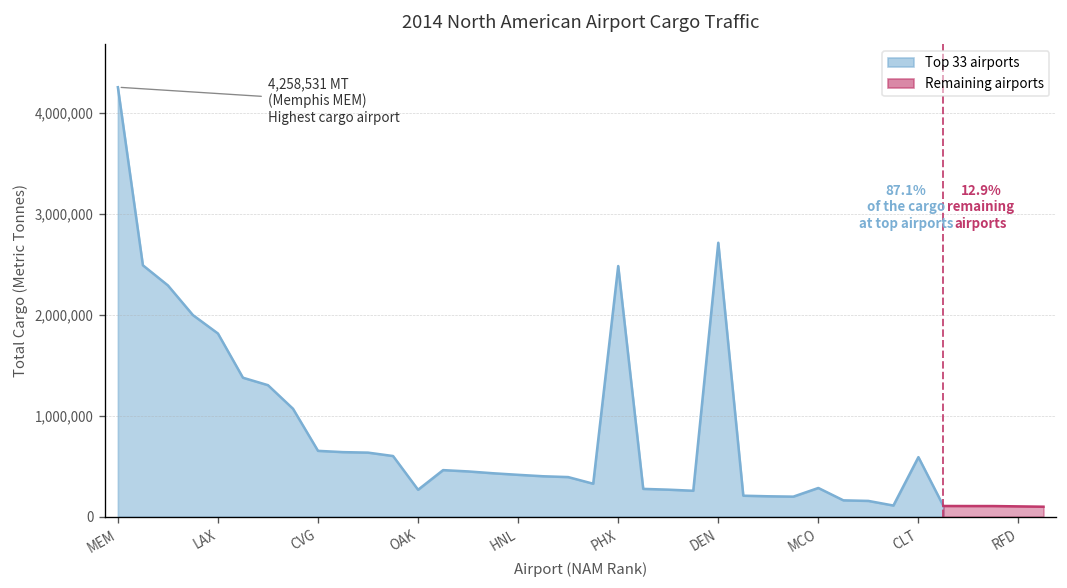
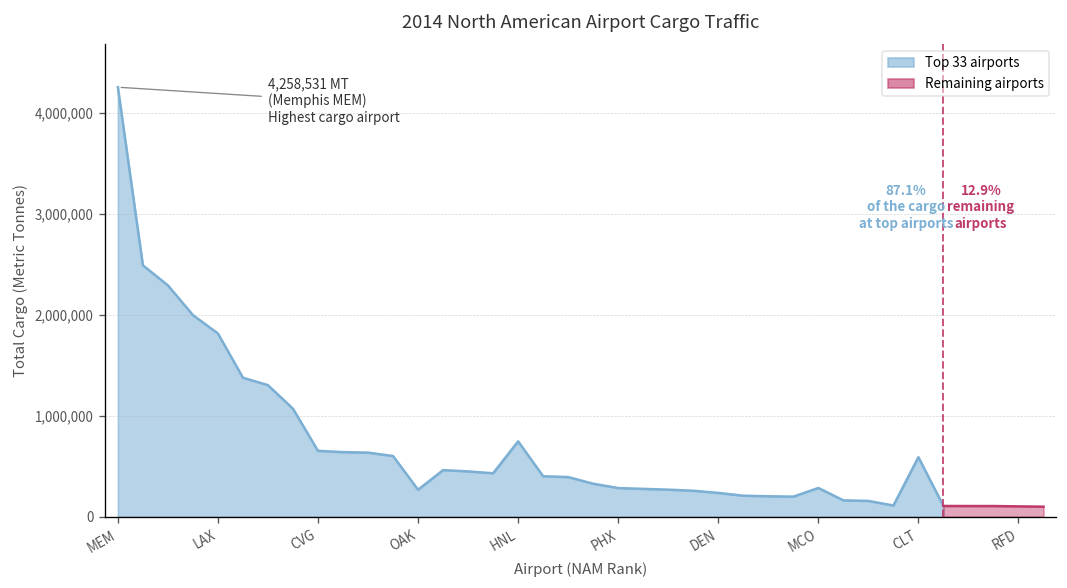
Top 33 airports, HNL: 400,000 -> 700,000
Top 33 airports, PHX: 2,500,000 -> 300,000
Top 33 airports, DEN: 2,700,000 -> 200,000
